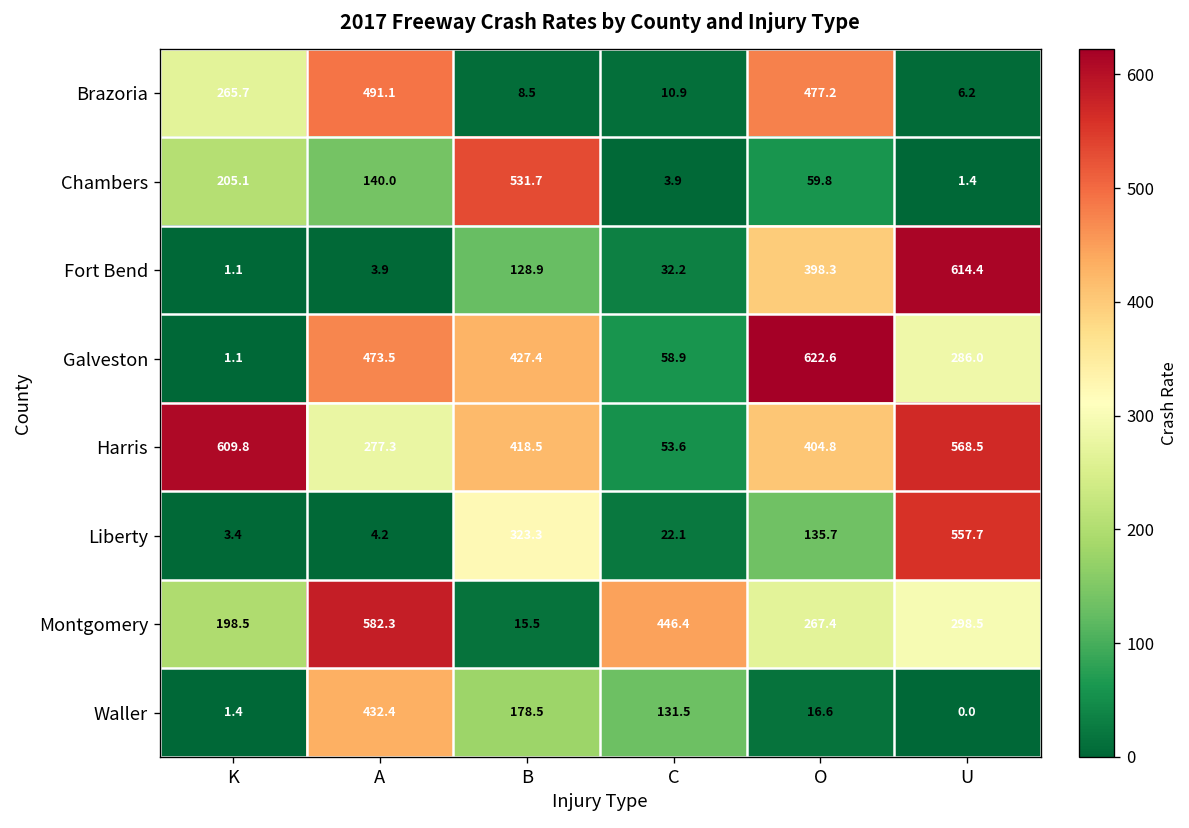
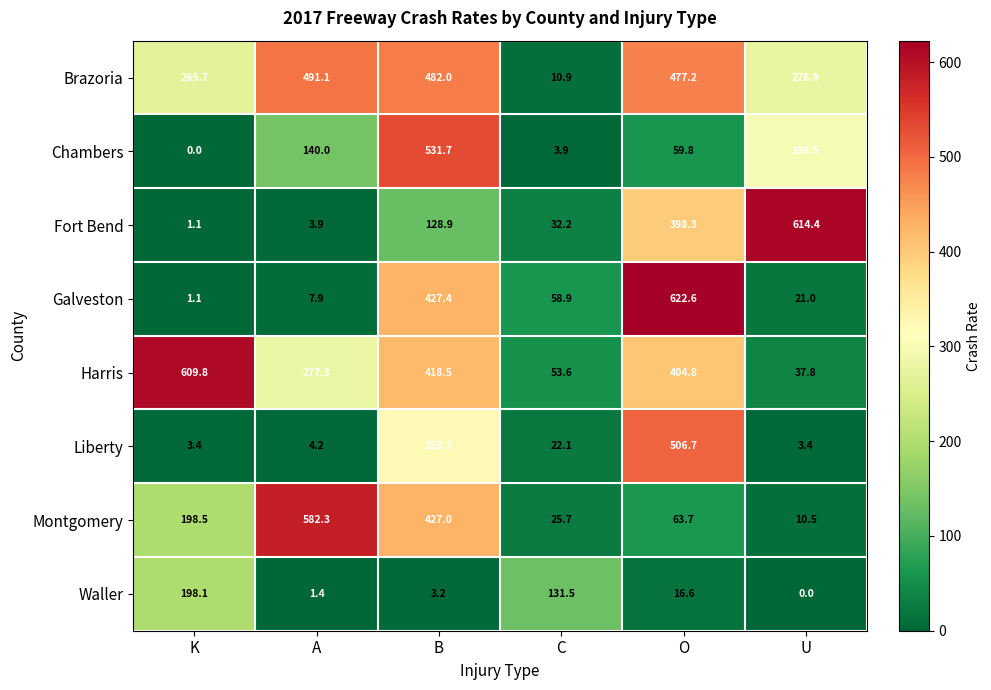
Brazoria, B: 8.5 -> 482.0
Brazoria, U: 6.2 -> 276.9
Chambers, K: 205.1 -> 0.0
Chambers, U: 1.4 -> 298.5
Galveston, A: 473.5 -> 7.9
Galveston, U: 286.0 -> 21.0
Harris, U: 568.5 -> 37.8
Liberty, O: 135.7 -> 506.7
Liberty, U: 557.7 -> 3.4
Montgomery, B: 15.5 -> 427.0
Montgomery, C: 446.4 -> 25.7
Montgomery, O: 267.4 -> 63.7
Montgomery, U: 298.5 -> 10.5
Waller, K: 1.4 -> 198.1
Waller, A: 432.4 -> 1.4
Waller, B: 178.5 -> 3.2
